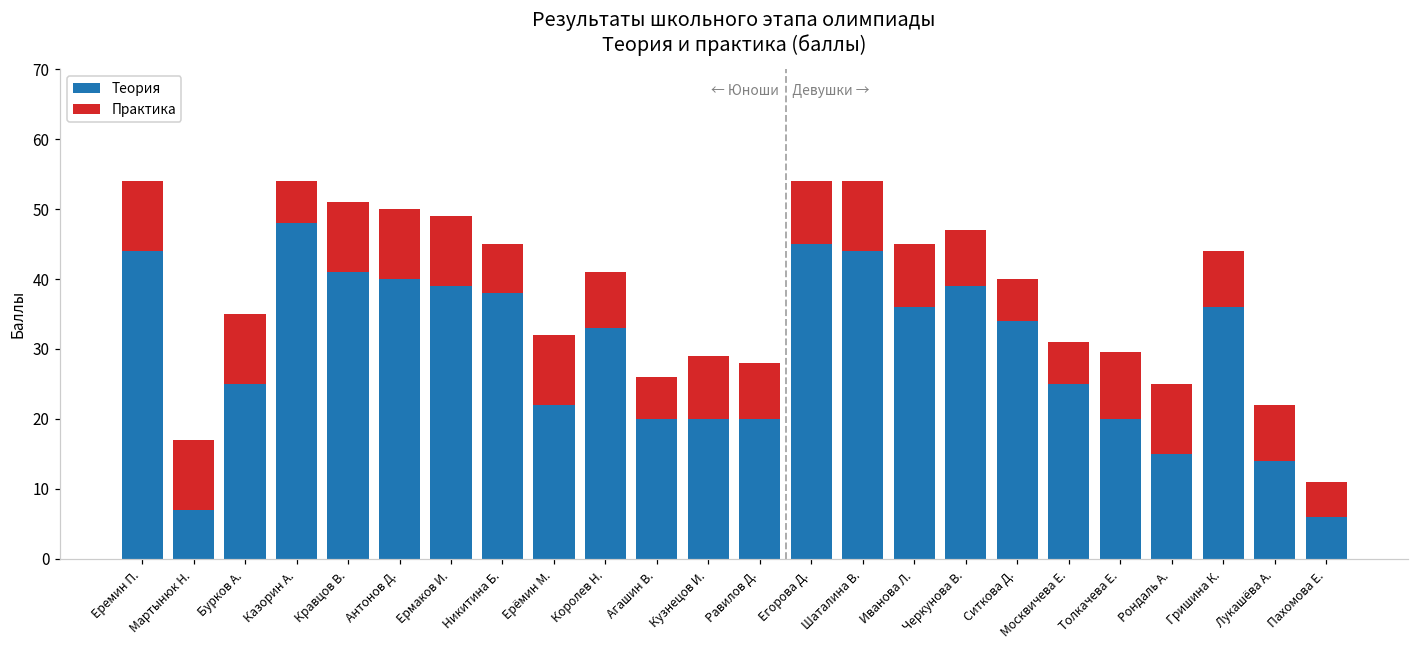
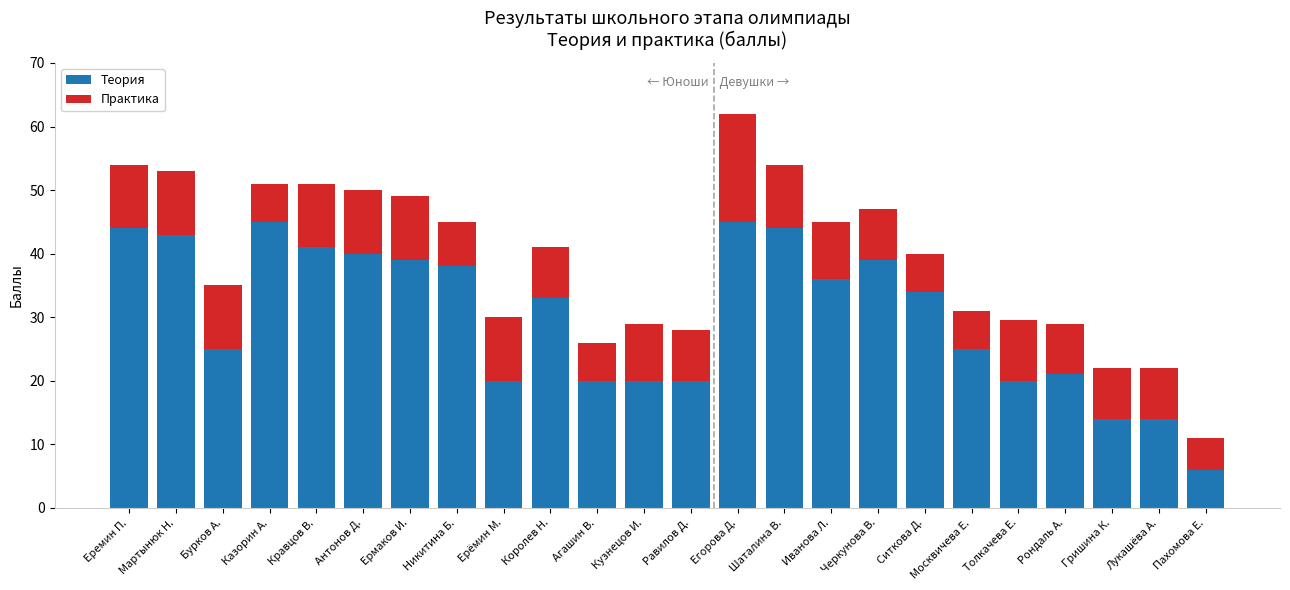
Теория, Мартынюк Н.: 7 -> 43
Теория, Казорин А.: 48 -> 45
Теория, Ерёмин М.: 22 -> 20
Практика, Егорова Д.: 9 -> 17
Теория, Рондаль А.: 15 -> 21
Практика, Рондаль А.: 10 -> 8
Теория, Гришина К.: 36 -> 14
